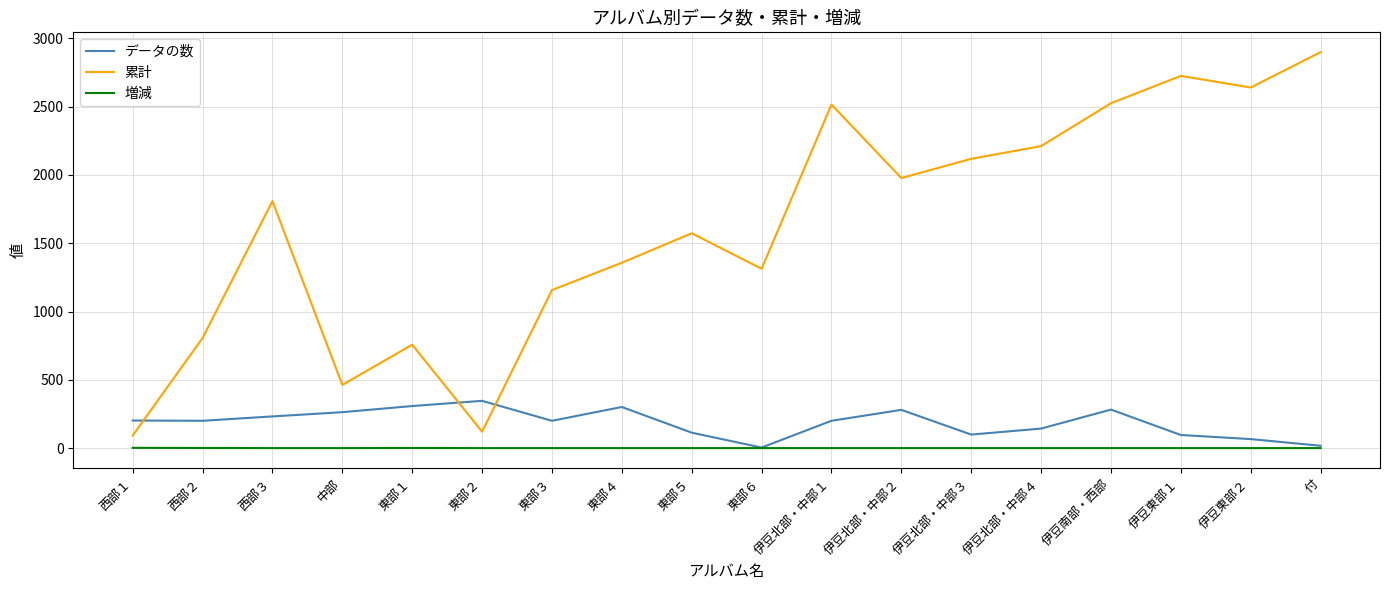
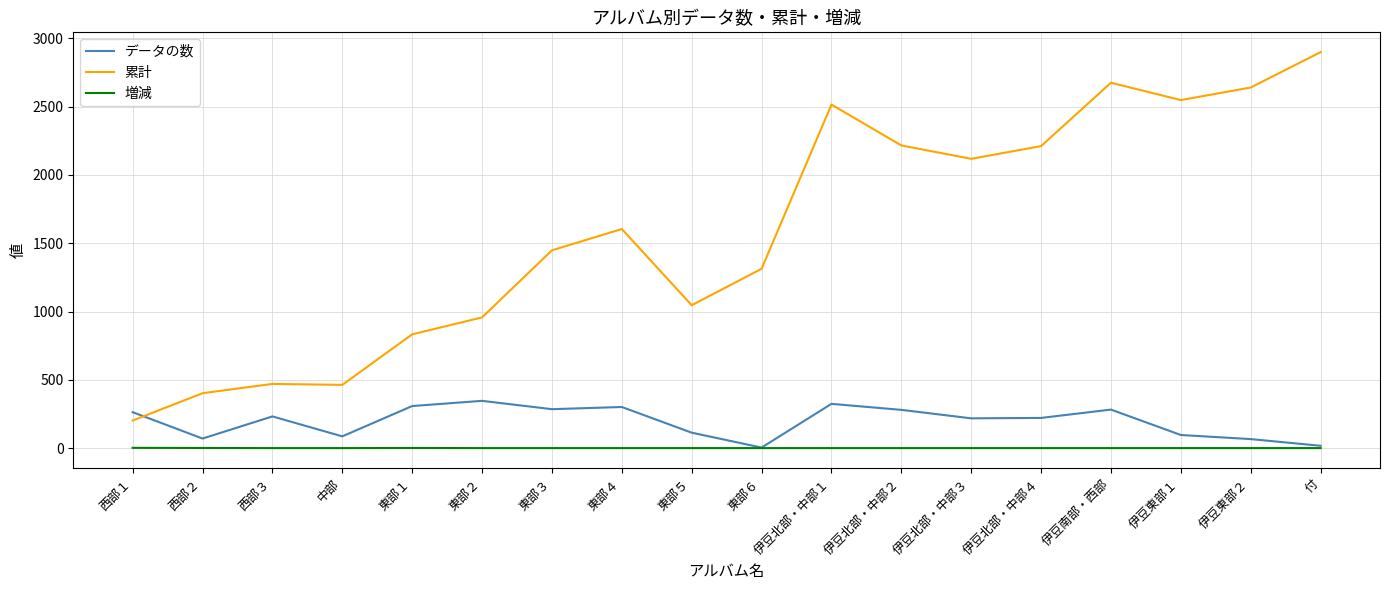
データの数, 西部１: 200 -> 260
累計, 西部１: 90 -> 200
データの数, 西部２: 200 -> 70
累計, 西部２: 810 -> 400
累計, 西部３: 1810 -> 470
データの数, 中部: 260 -> 90
累計, 東部１: 760 -> 830
累計, 東部２: 120 -> 960
データの数, 東部３: 200 -> 290
累計, 東部３: 1160 -> 1450
累計, 東部４: 1360 -> 1600
累計, 東部５: 1570 -> 1050
データの数, 伊豆北部・中部１: 200 -> 320
累計, 伊豆北部・中部２: 1980 -> 2220
データの数, 伊豆北部・中部３: 100 -> 220
データの数, 伊豆北部・中部４: 140 -> 220
累計, 伊豆南部・西部: 2530 -> 2680
累計, 伊豆東部１: 2730 -> 2550
